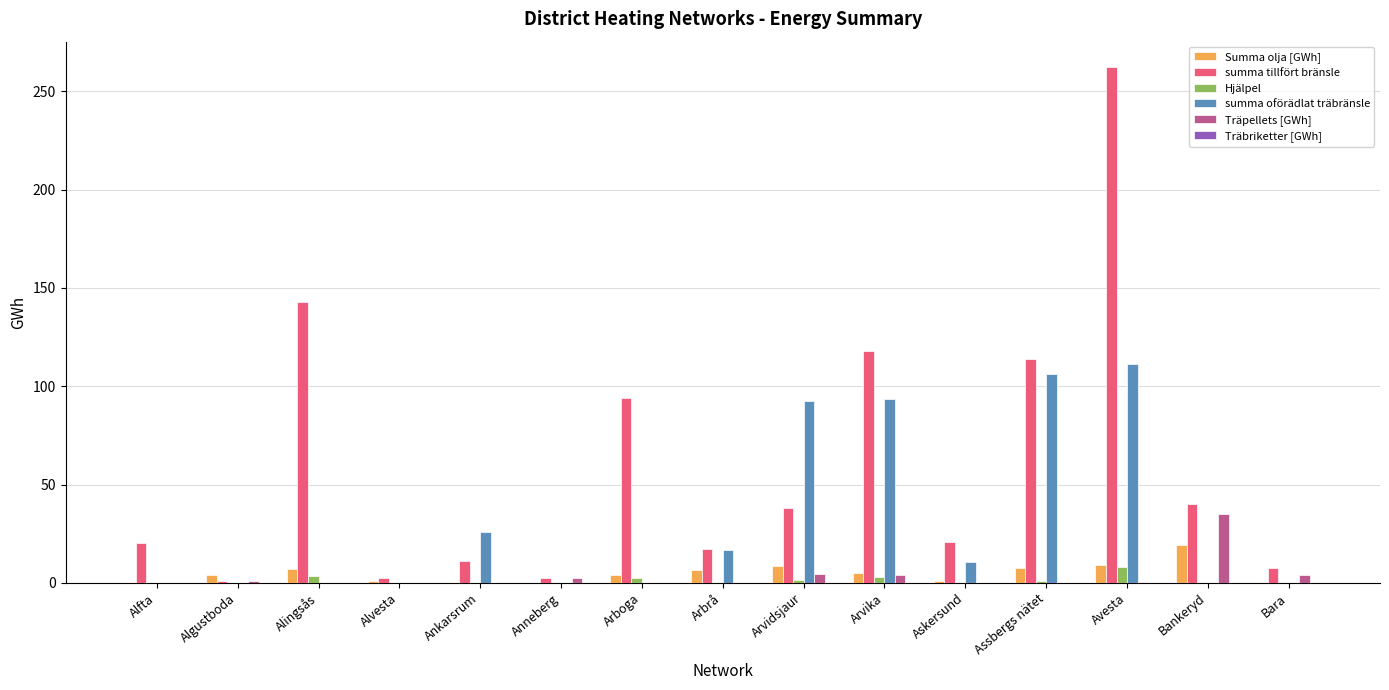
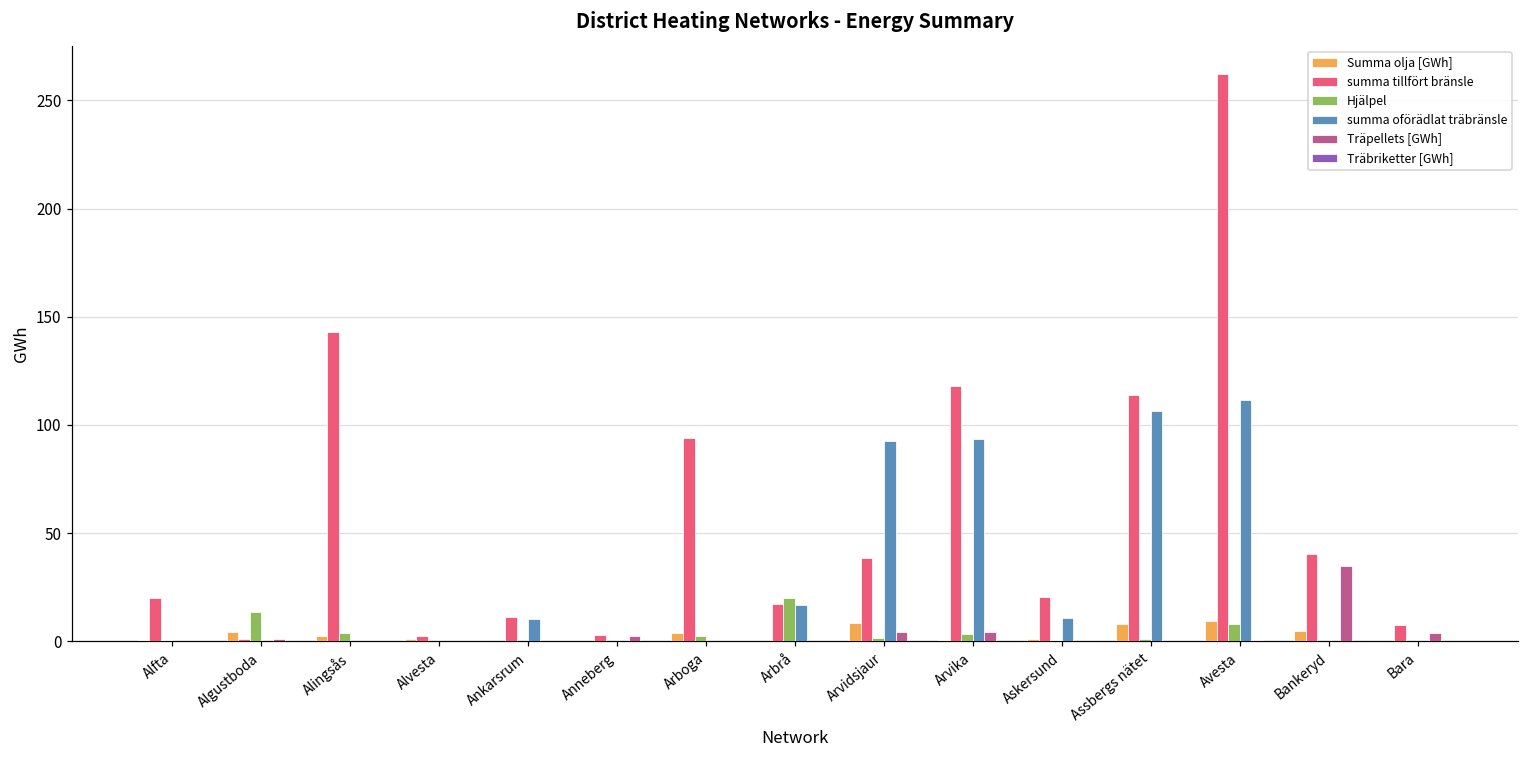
Hjälpel, Algustboda: 0 -> 14
Summa olja [GWh], Alingsås: 7 -> 2
summa oförädlat träbränsle, Ankarsrum: 26 -> 10
Summa olja [GWh], Arbrå: 6 -> 0
Hjälpel, Arbrå: 0 -> 20
Summa olja [GWh], Arvika: 5 -> 1
Summa olja [GWh], Bankeryd: 19 -> 5
